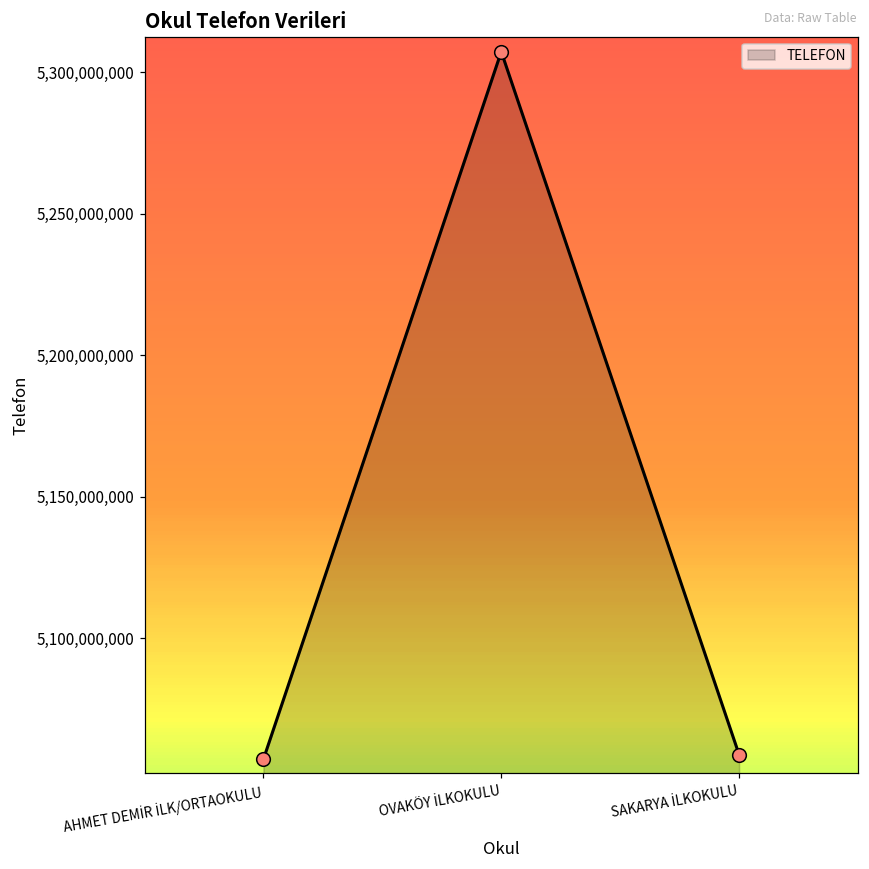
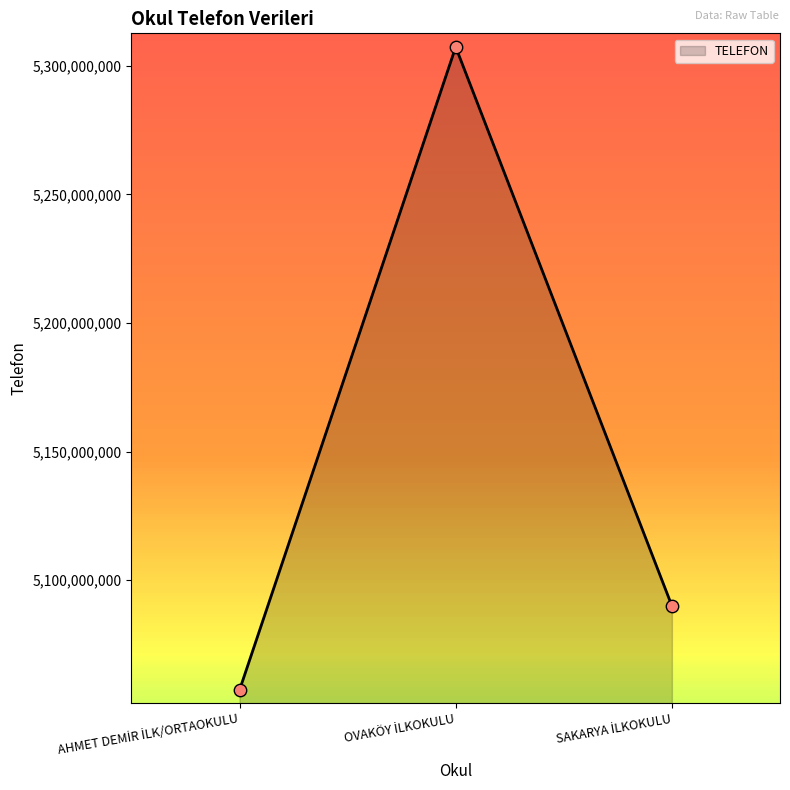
SAKARYA İLKOKULU: 5,059,000,000 -> 5,090,000,000
